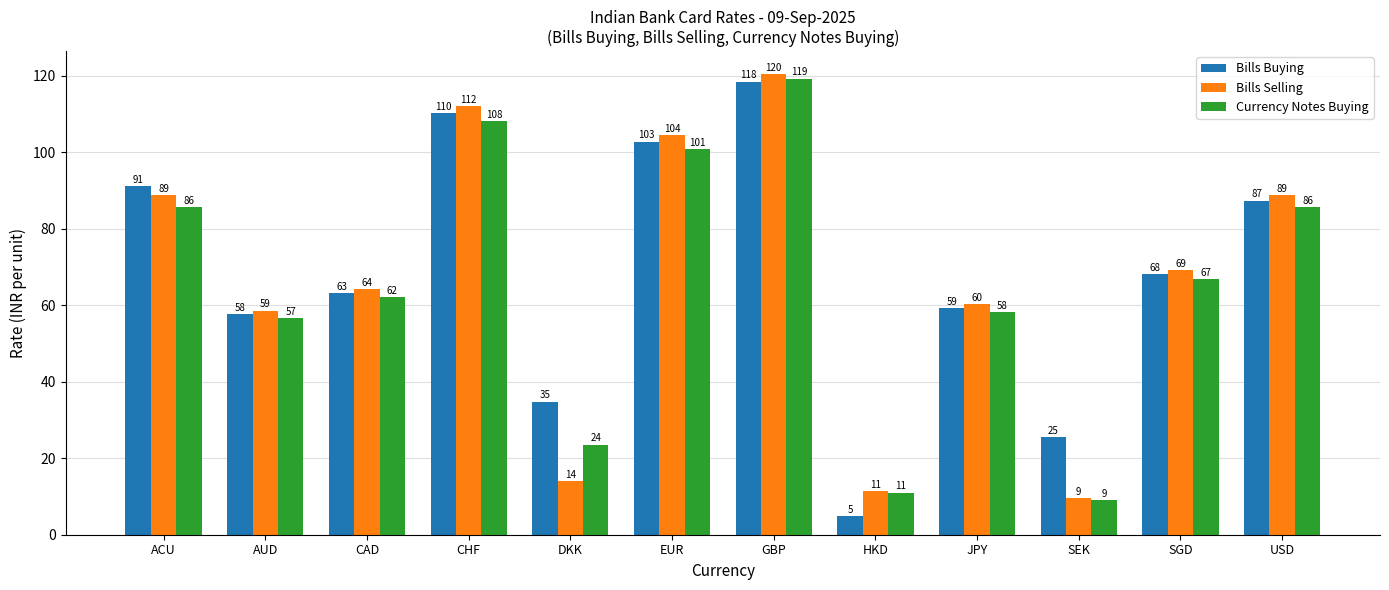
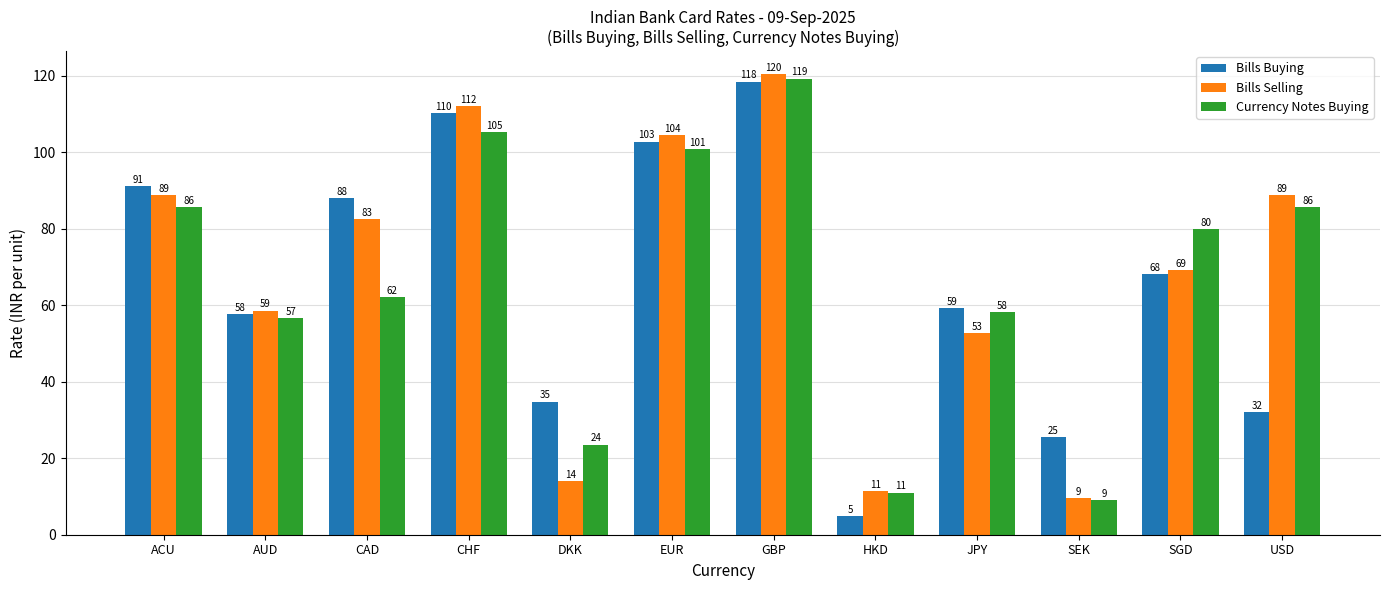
Bills Buying, CAD: 63 -> 88
Bills Selling, CAD: 64 -> 83
Currency Notes Buying, CHF: 108 -> 105
Bills Selling, JPY: 60 -> 53
Currency Notes Buying, SGD: 67 -> 80
Bills Buying, USD: 87 -> 32
